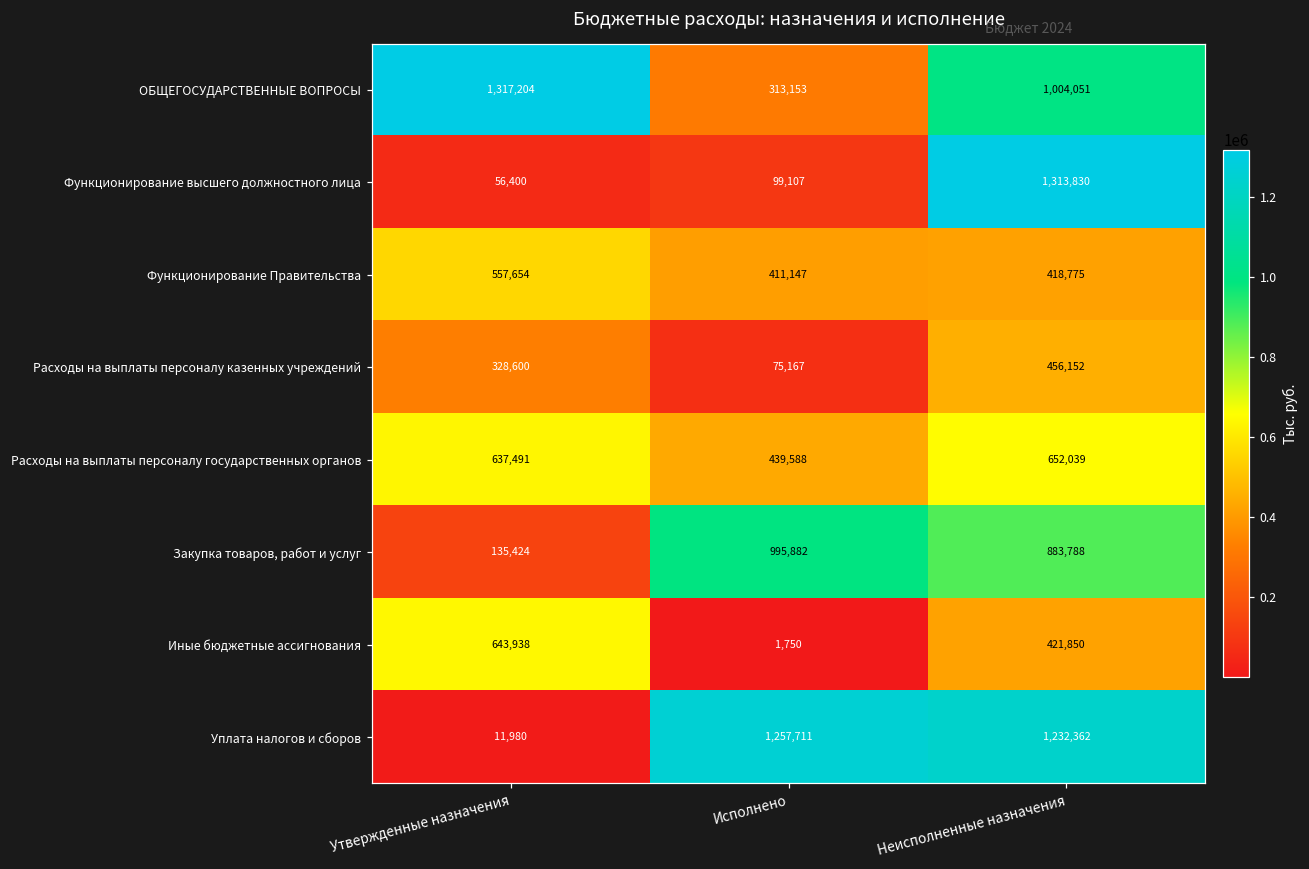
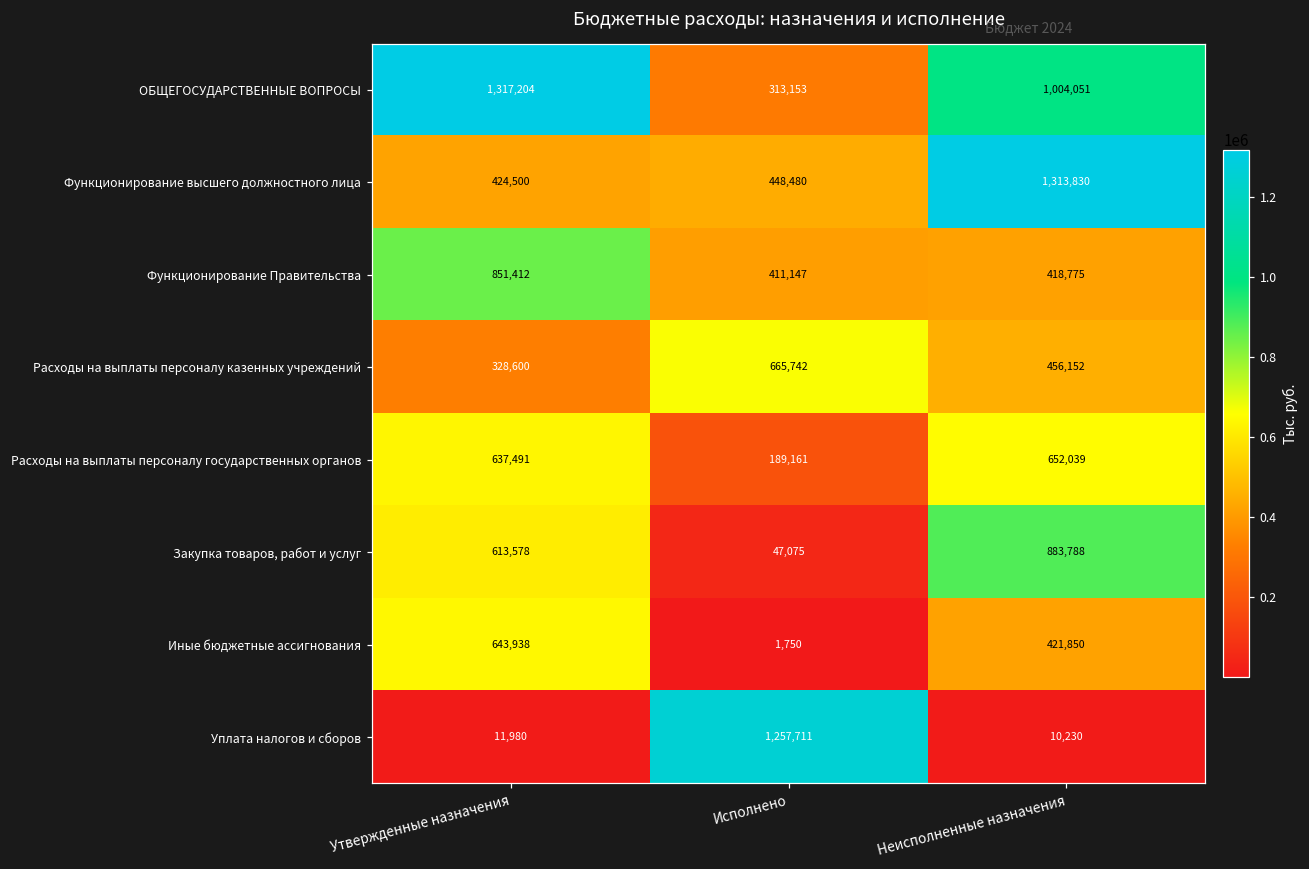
Функционирование высшего должностного лица, Утвержденные назначения: 56,400 -> 424,500
Функционирование высшего должностного лица, Исполнено: 99,107 -> 448,480
Функционирование Правительства, Утвержденные назначения: 557,654 -> 851,412
Расходы на выплаты персоналу казенных учреждений, Исполнено: 75,167 -> 665,742
Расходы на выплаты персоналу государственных органов, Исполнено: 439,588 -> 189,161
Закупка товаров, работ и услуг, Утвержденные назначения: 135,424 -> 613,578
Закупка товаров, работ и услуг, Исполнено: 995,882 -> 47,075
Уплата налогов и сборов, Неисполненные назначения: 1,232,362 -> 10,230
